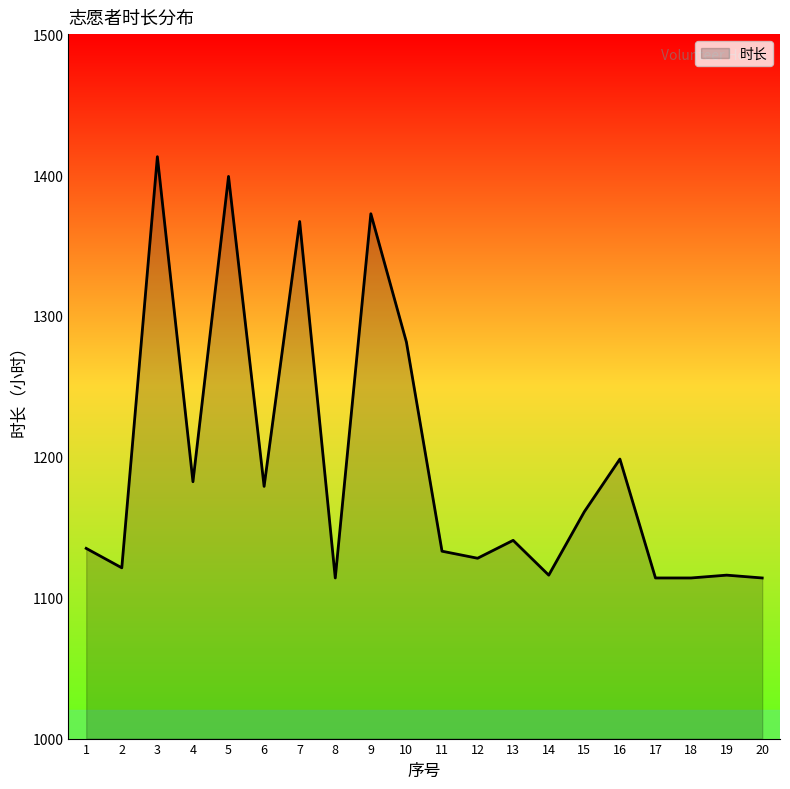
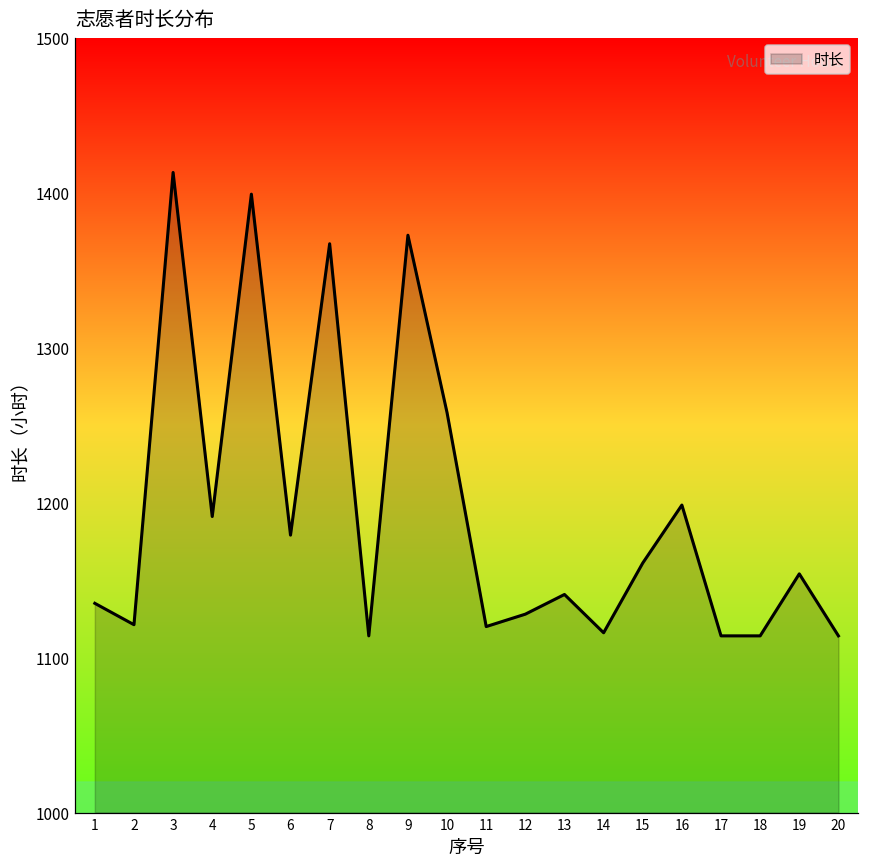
4: 1182 -> 1191
10: 1281 -> 1258
11: 1133 -> 1120
19: 1116 -> 1154
